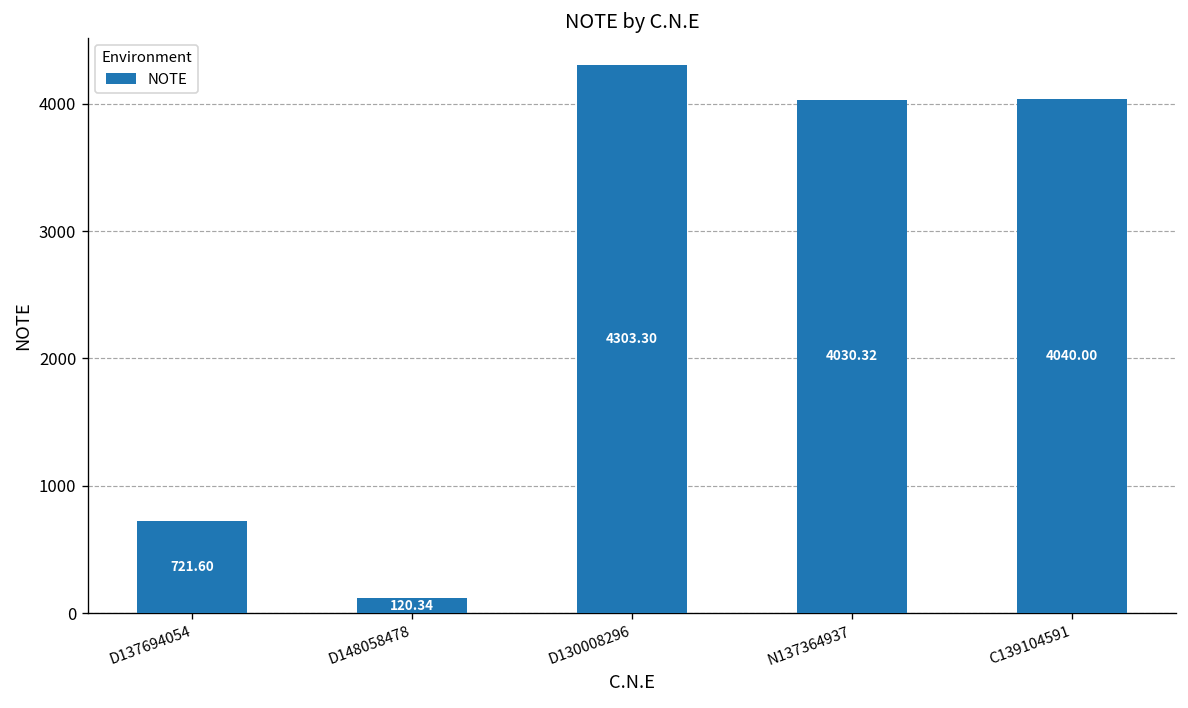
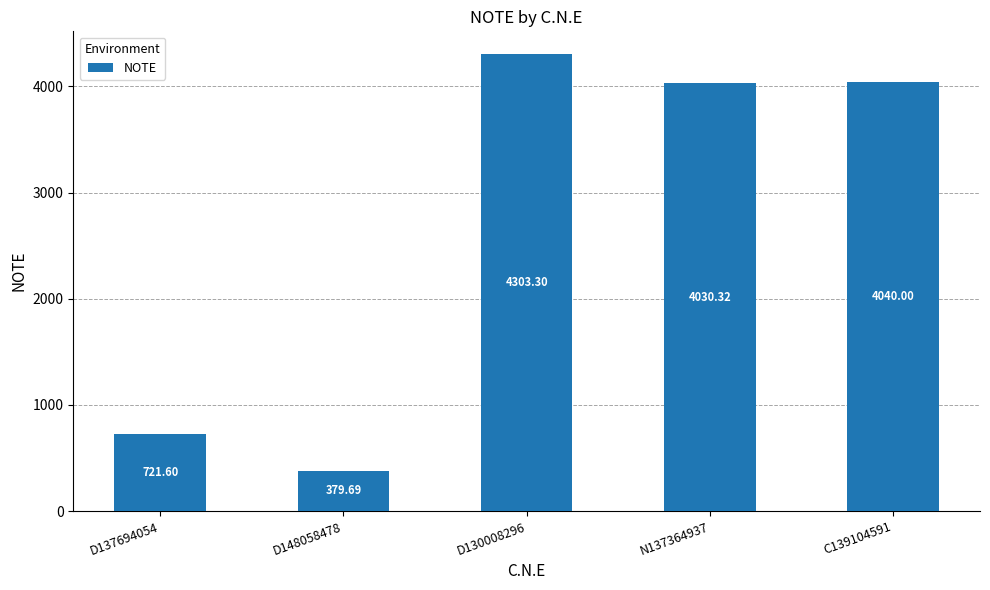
D148058478: 120.34 -> 379.69
